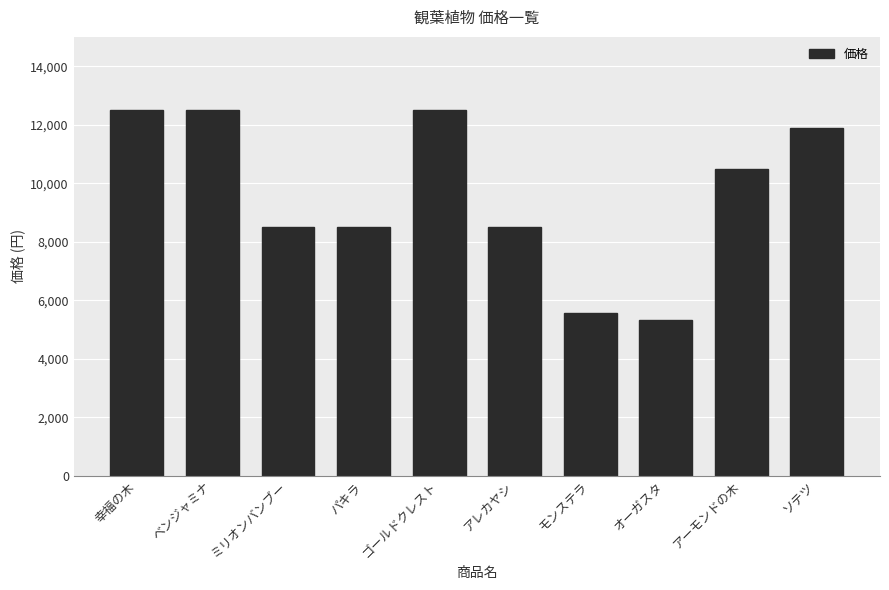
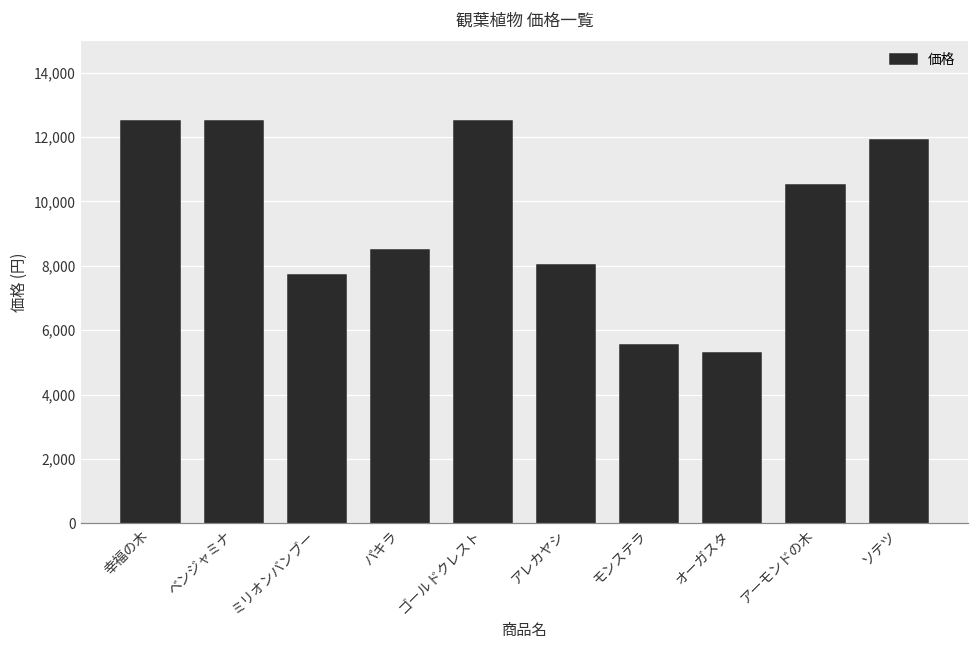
ミリオンバンブー: 8,500 -> 7,700
アレカヤシ: 8,500 -> 8,000
